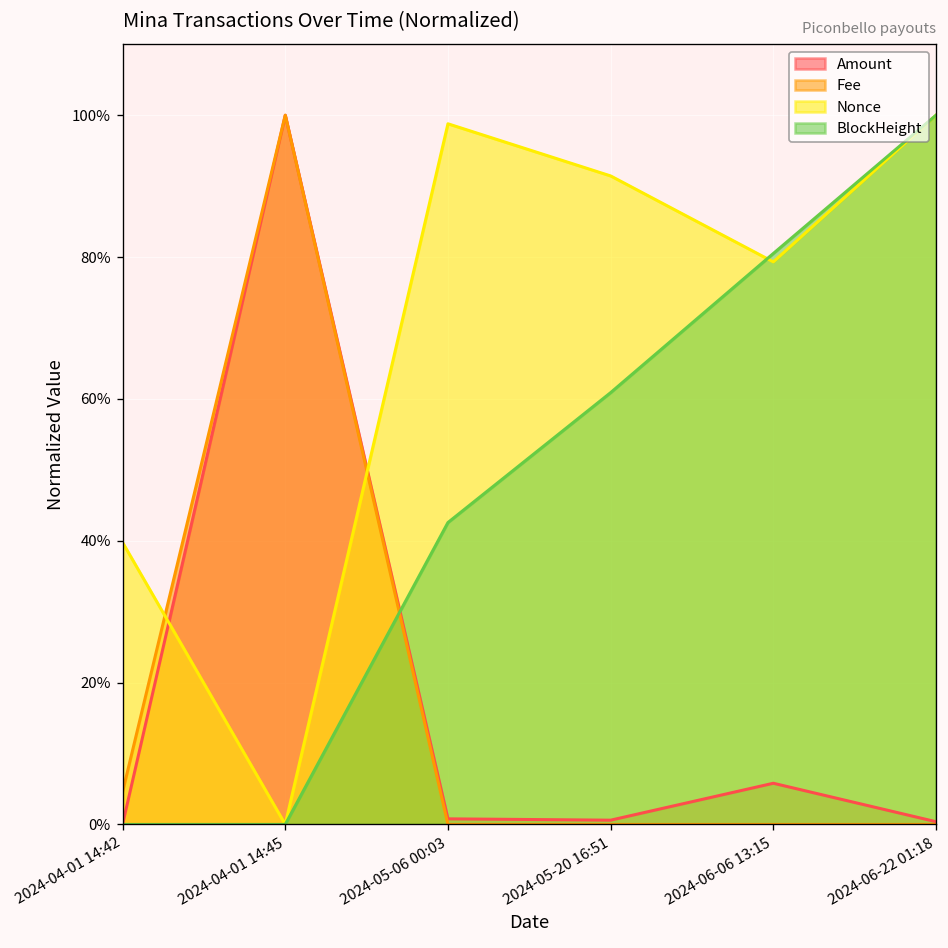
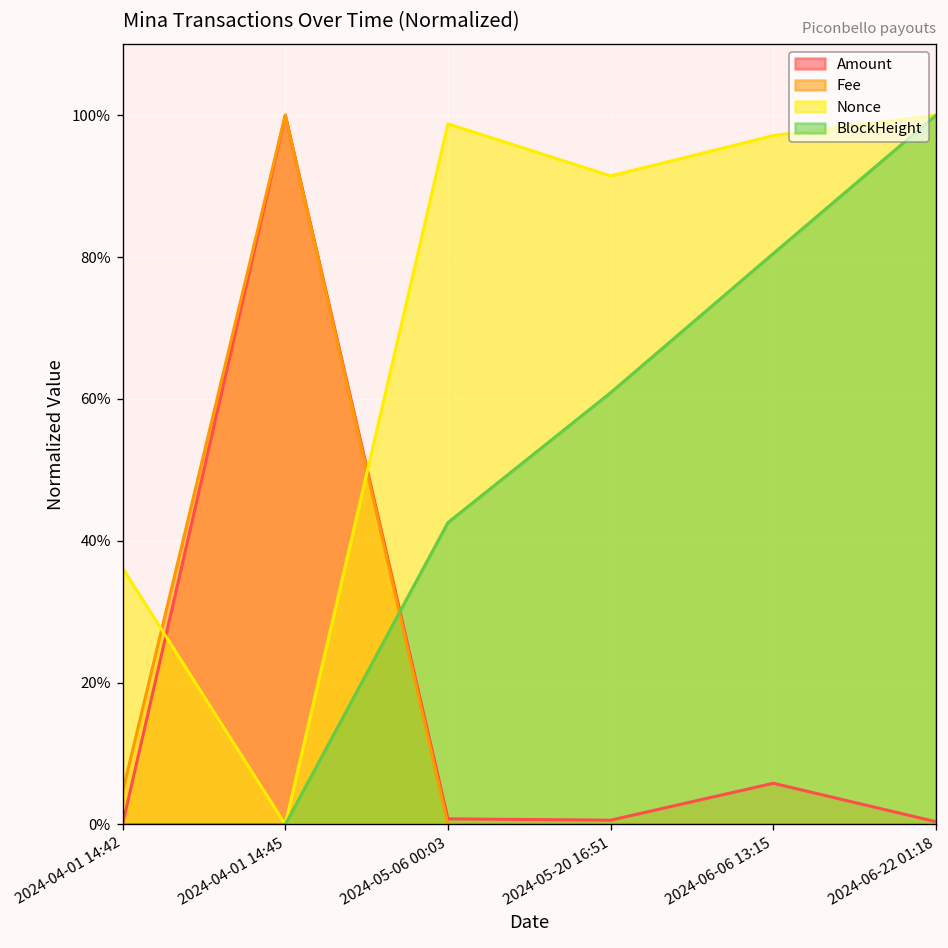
Nonce, 2024-04-01 14:42: 40% -> 36%
Nonce, 2024-06-06 13:15: 79% -> 97%
